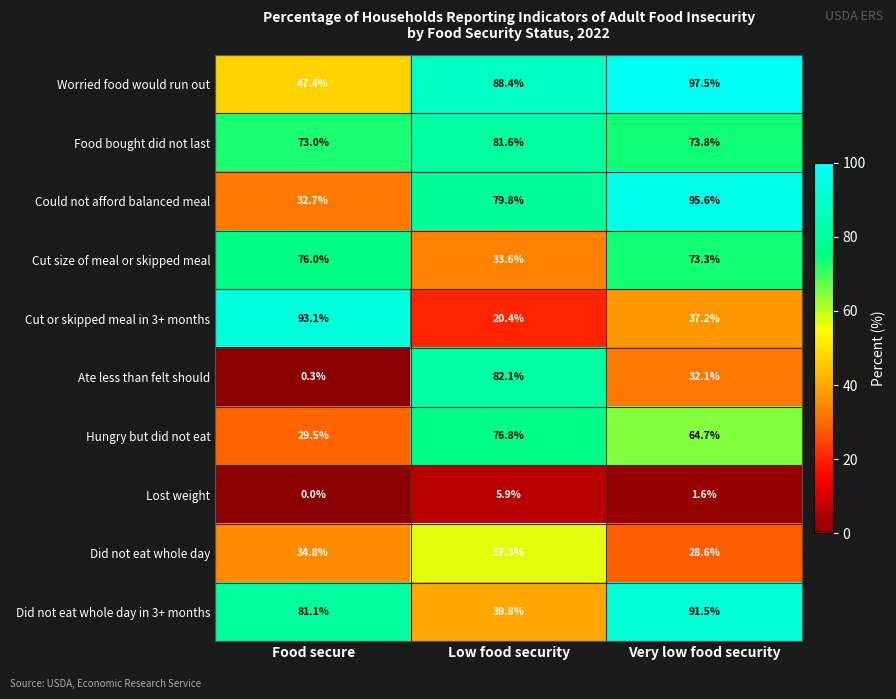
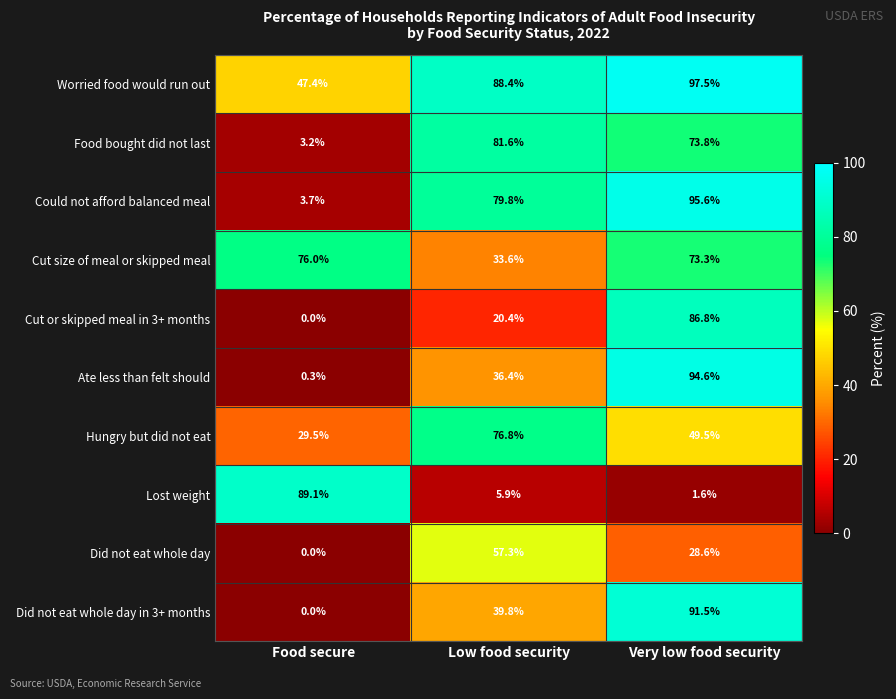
Food bought did not last, Food secure: 73.0% -> 3.2%
Could not afford balanced meal, Food secure: 32.7% -> 3.7%
Cut or skipped meal in 3+ months, Food secure: 93.1% -> 0.0%
Cut or skipped meal in 3+ months, Very low food security: 37.2% -> 86.8%
Ate less than felt should, Low food security: 82.1% -> 36.4%
Ate less than felt should, Very low food security: 32.1% -> 94.6%
Hungry but did not eat, Very low food security: 64.7% -> 49.5%
Lost weight, Food secure: 0.0% -> 89.1%
Did not eat whole day, Food secure: 34.8% -> 0.0%
Did not eat whole day in 3+ months, Food secure: 81.1% -> 0.0%
